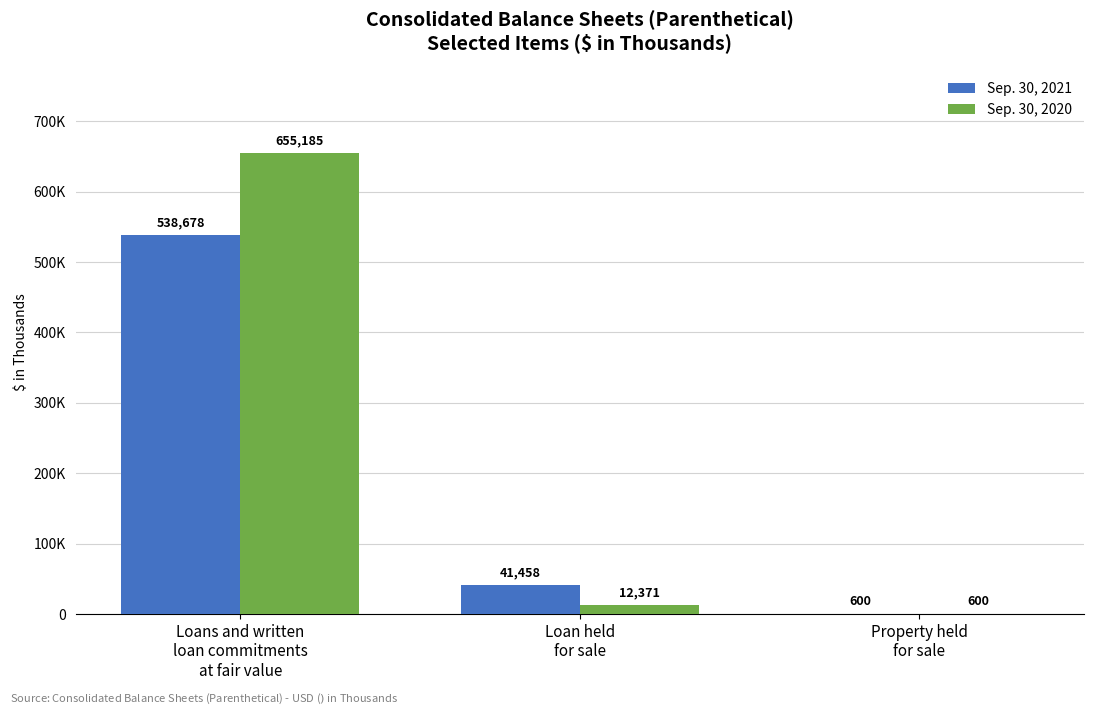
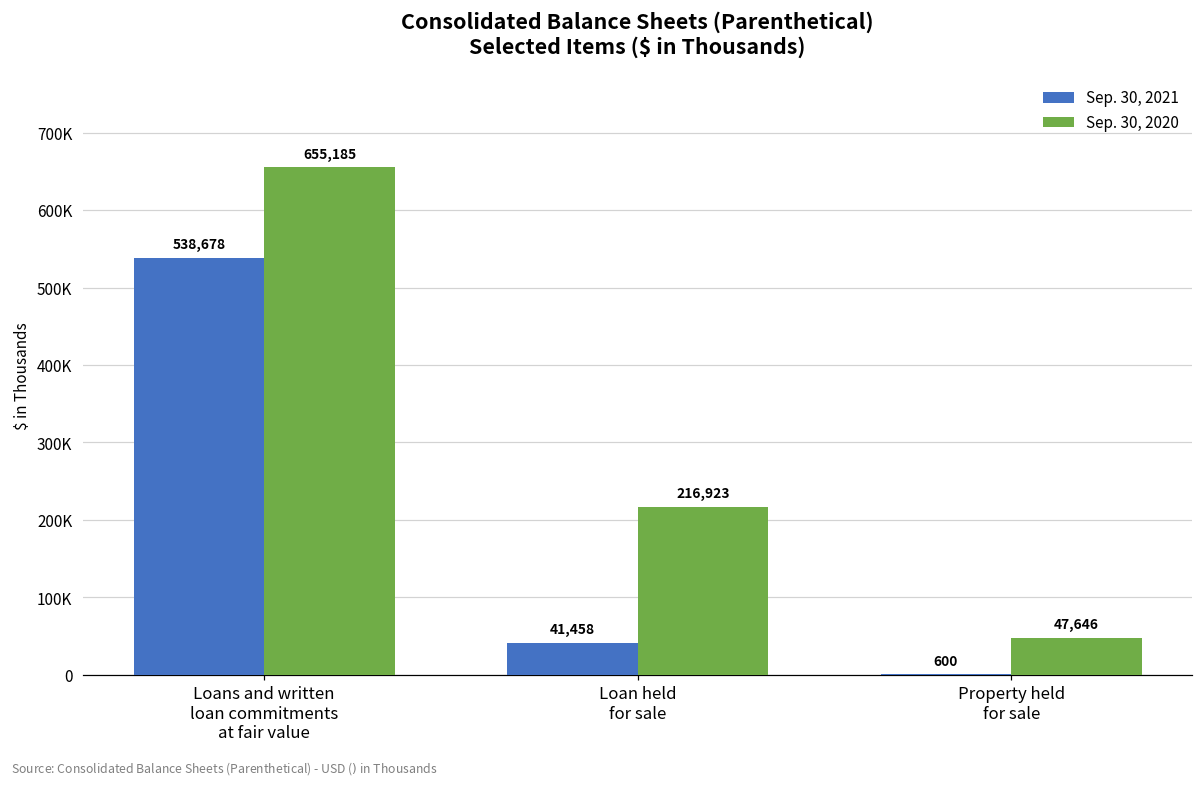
Sep. 30, 2020, Loan held for sale: 12,371 -> 216,923
Sep. 30, 2020, Property held for sale: 600 -> 47,646
